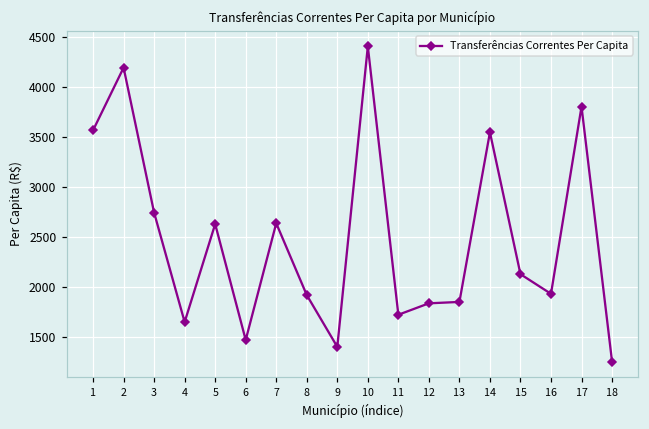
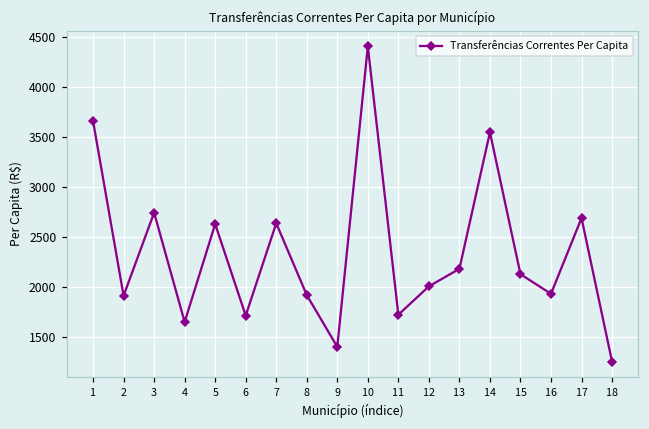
1: 3600 -> 3700
2: 4200 -> 1900
6: 1500 -> 1700
12: 1800 -> 2000
13: 1900 -> 2200
17: 3800 -> 2700
